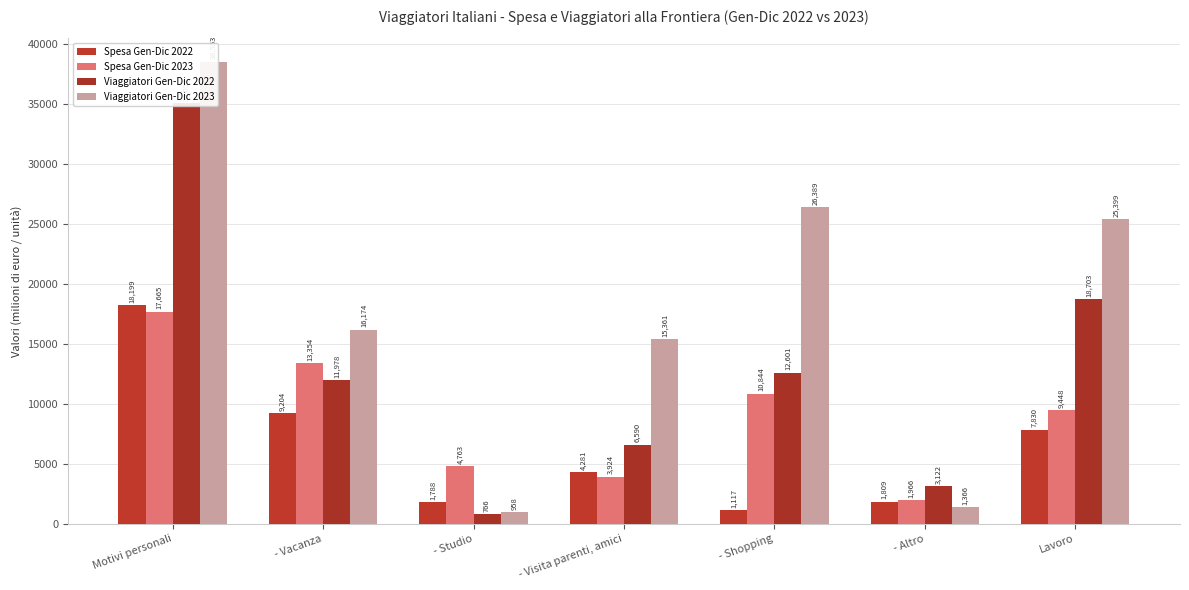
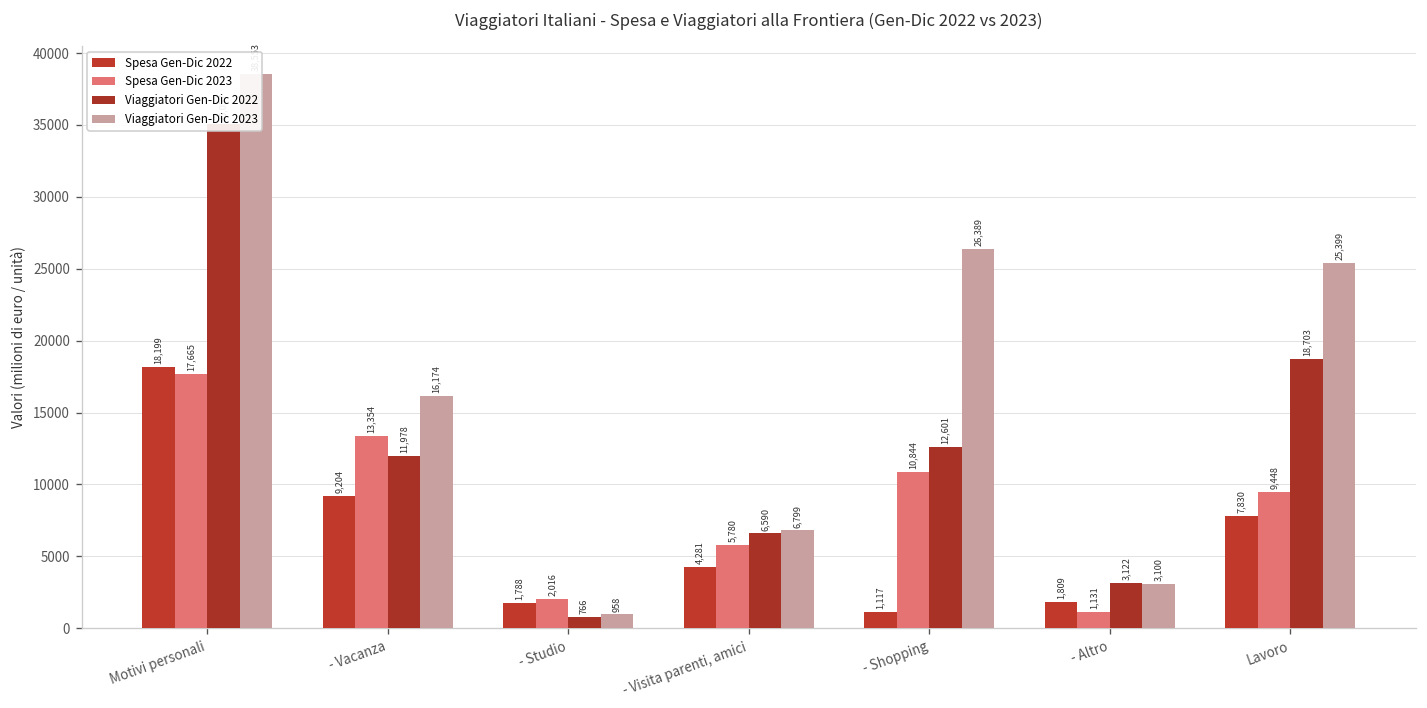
Spesa Gen-Dic 2023, - Studio: 4,763 -> 2,016
Spesa Gen-Dic 2023, - Visita parenti, amici: 3,924 -> 5,780
Viaggiatori Gen-Dic 2023, - Visita parenti, amici: 15,361 -> 6,799
Spesa Gen-Dic 2023, - Altro: 1,966 -> 1,131
Viaggiatori Gen-Dic 2023, - Altro: 1,366 -> 3,100
